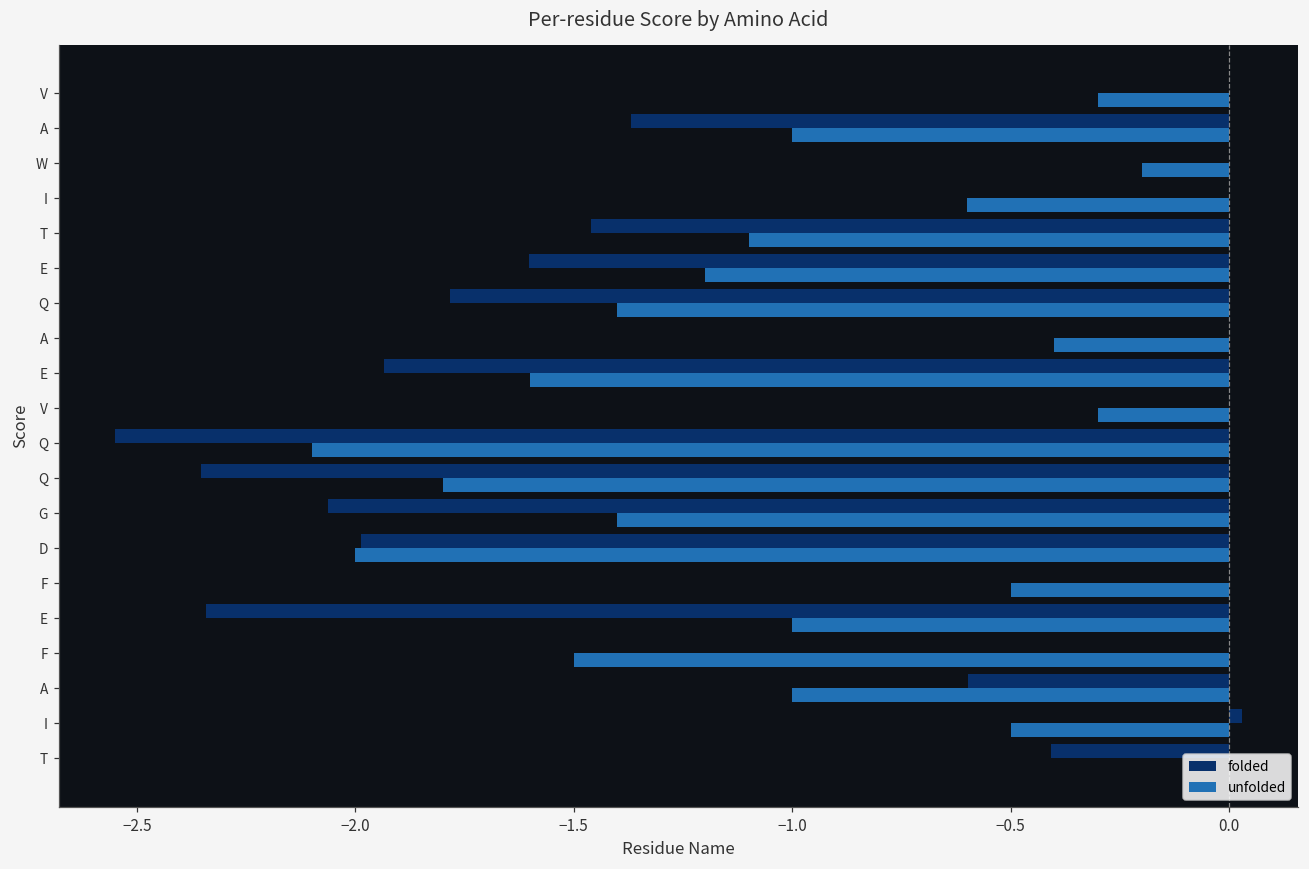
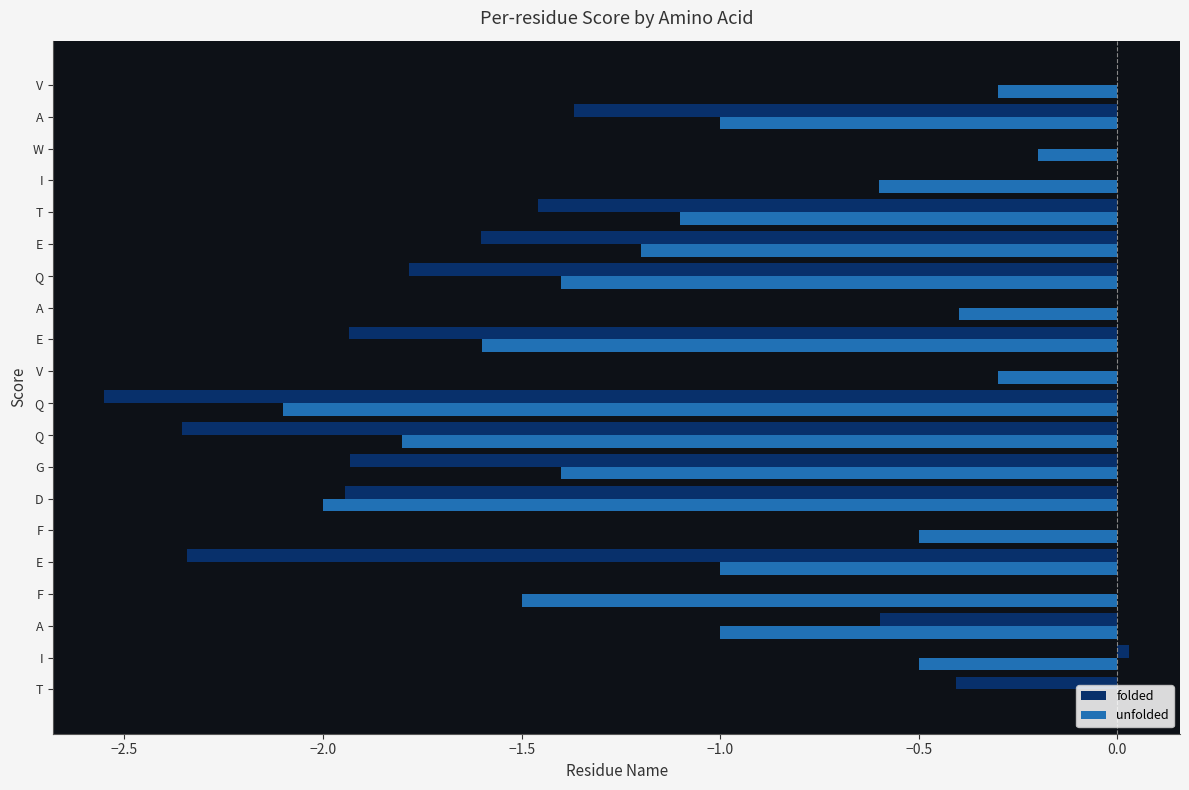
folded, G: -2.06 -> -1.93
folded, D: -1.99 -> -1.94
